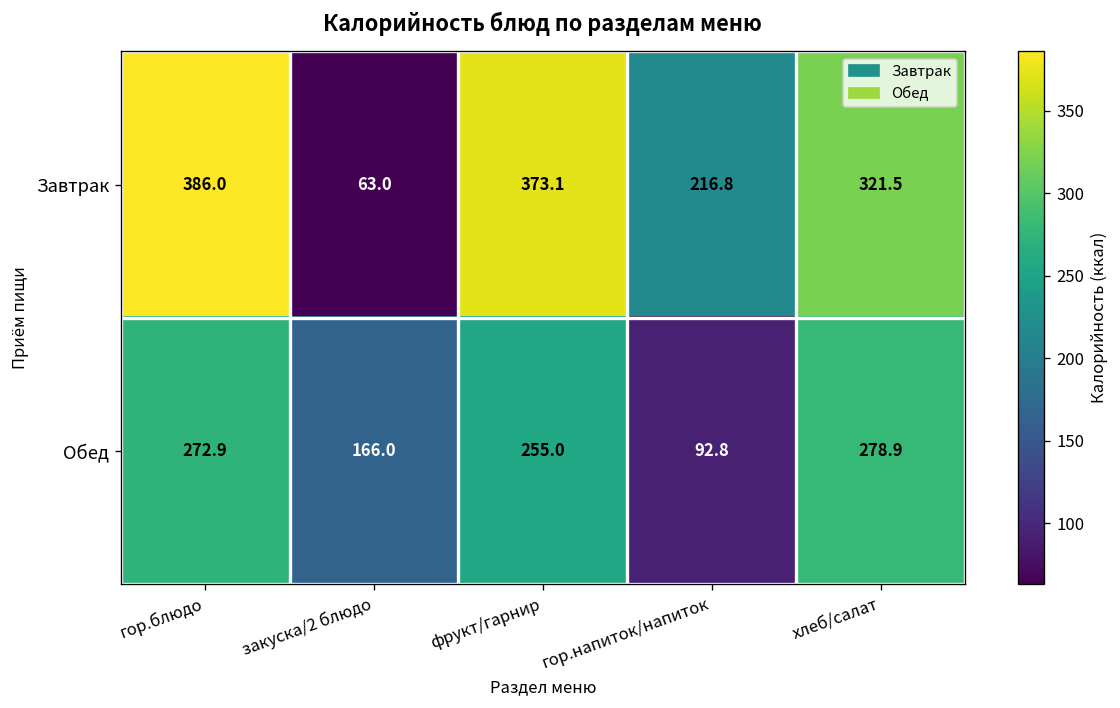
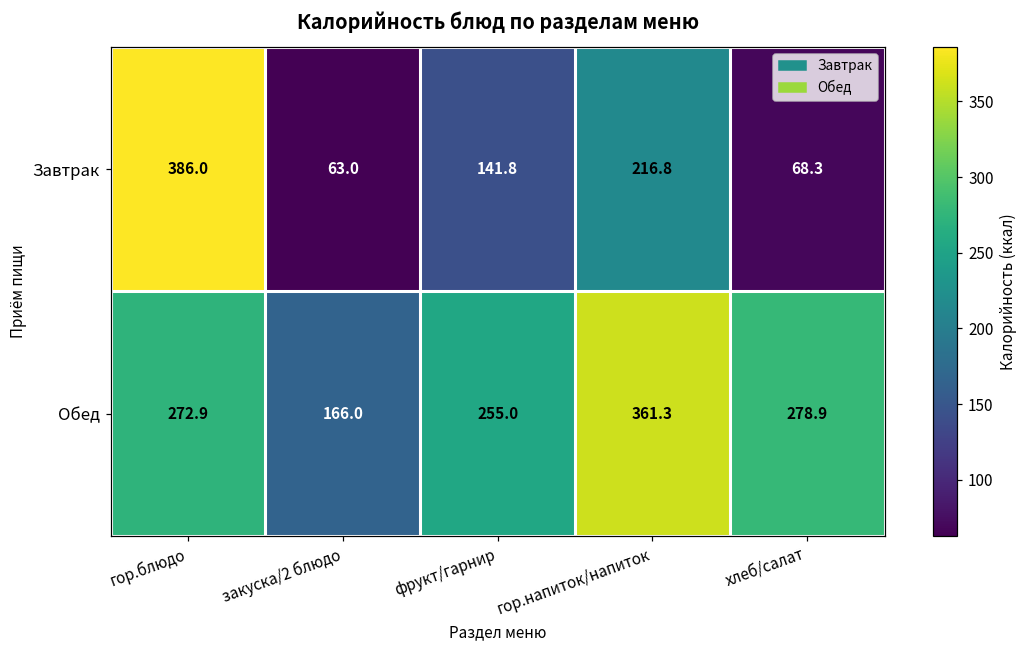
Завтрак, фрукт/гарнир: 373.1 -> 141.8
Завтрак, хлеб/салат: 321.5 -> 68.3
Обед, гор.напиток/напиток: 92.8 -> 361.3
